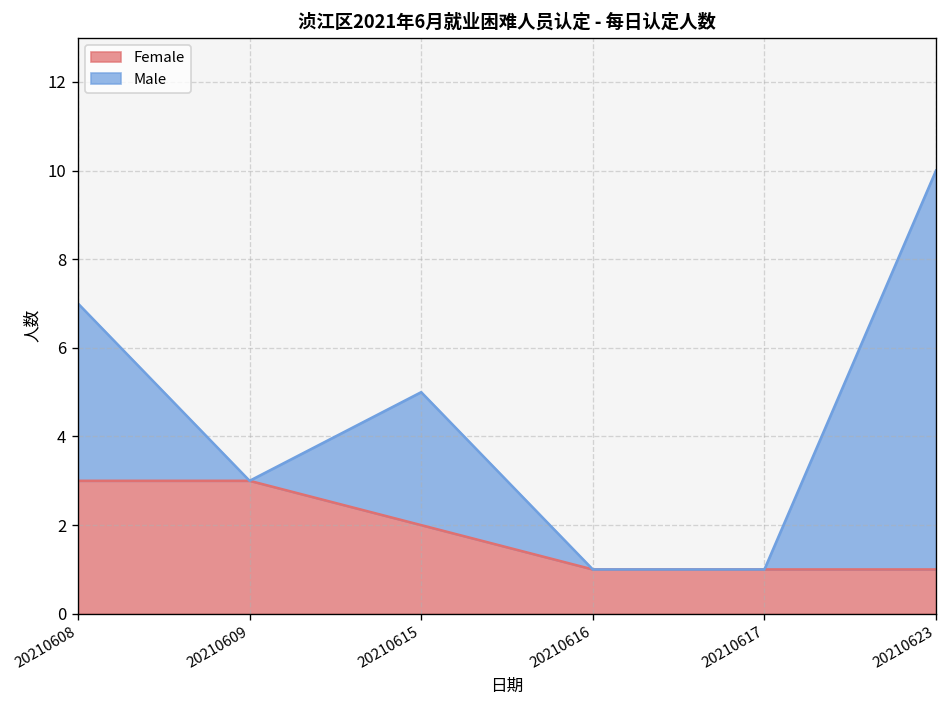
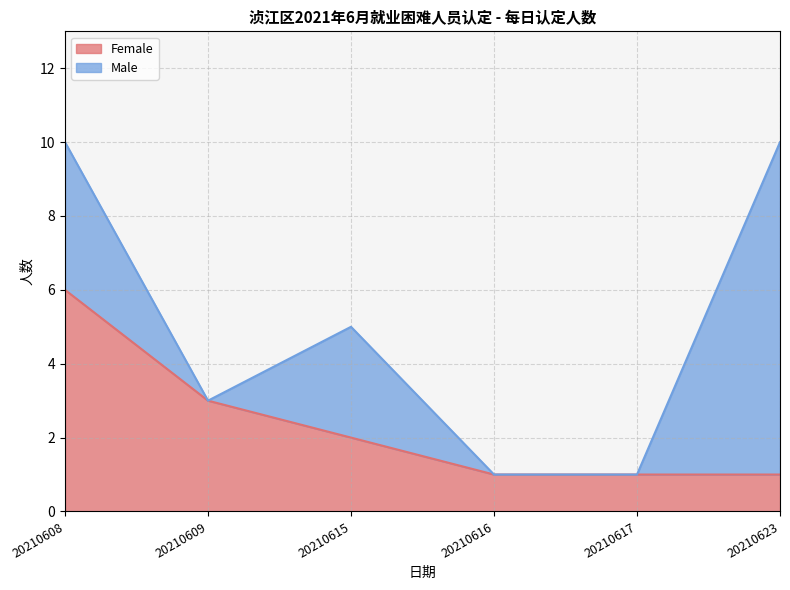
Female, 20210608: 3 -> 6
